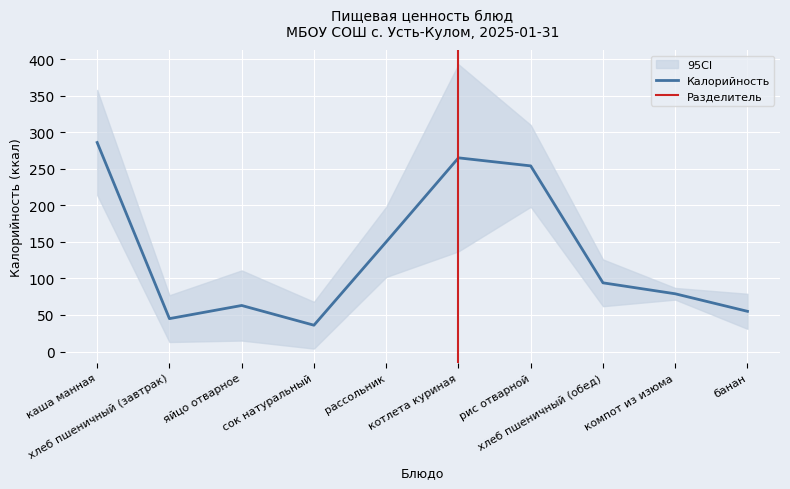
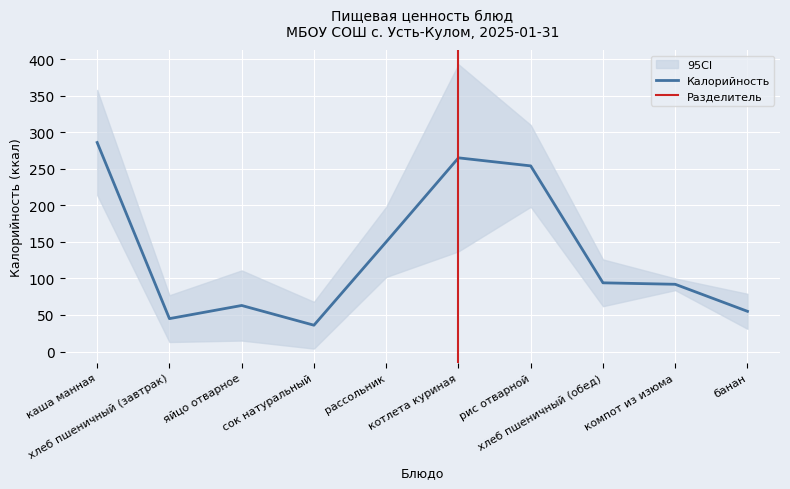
Калорийность, компот из изюма: 80 -> 90
